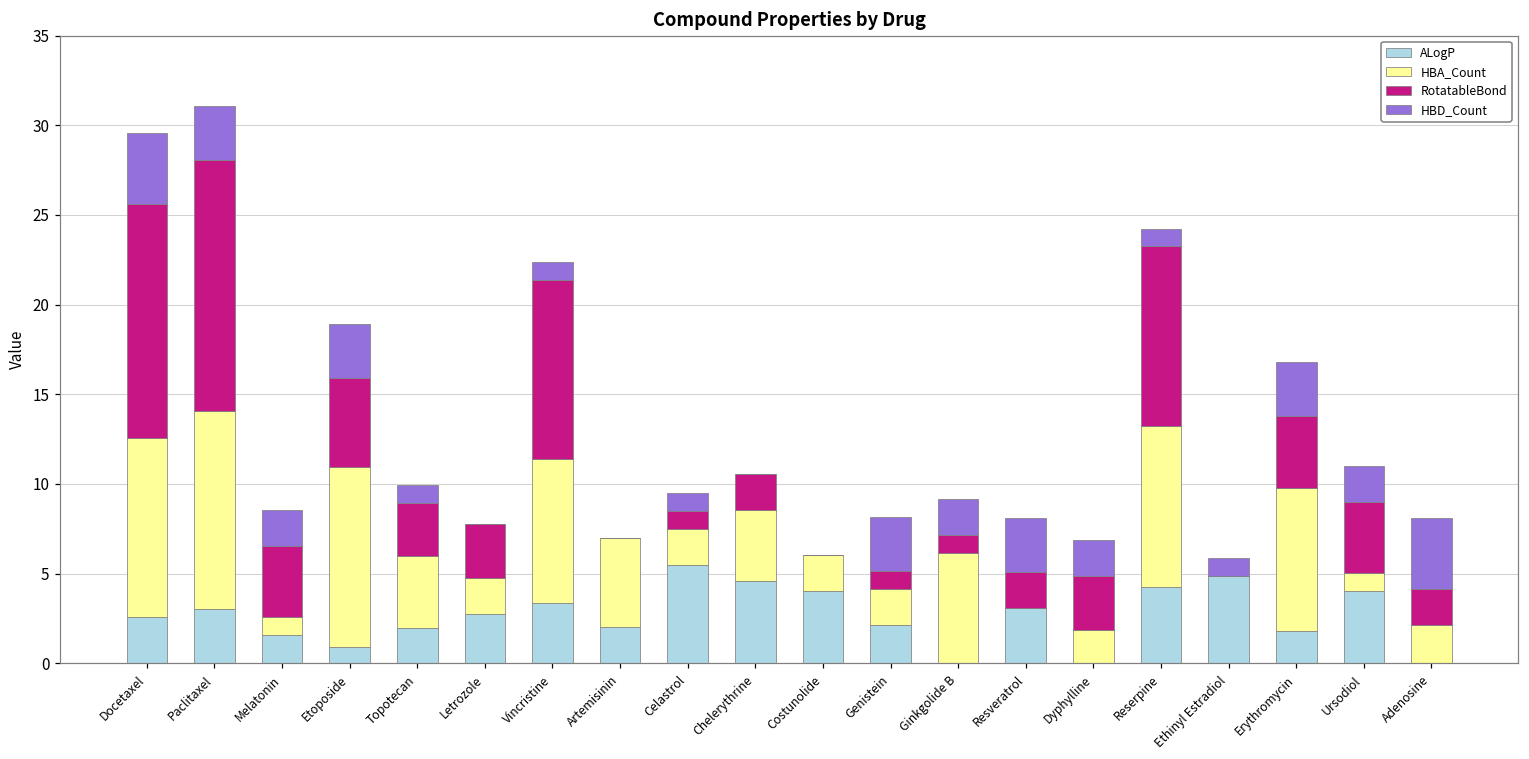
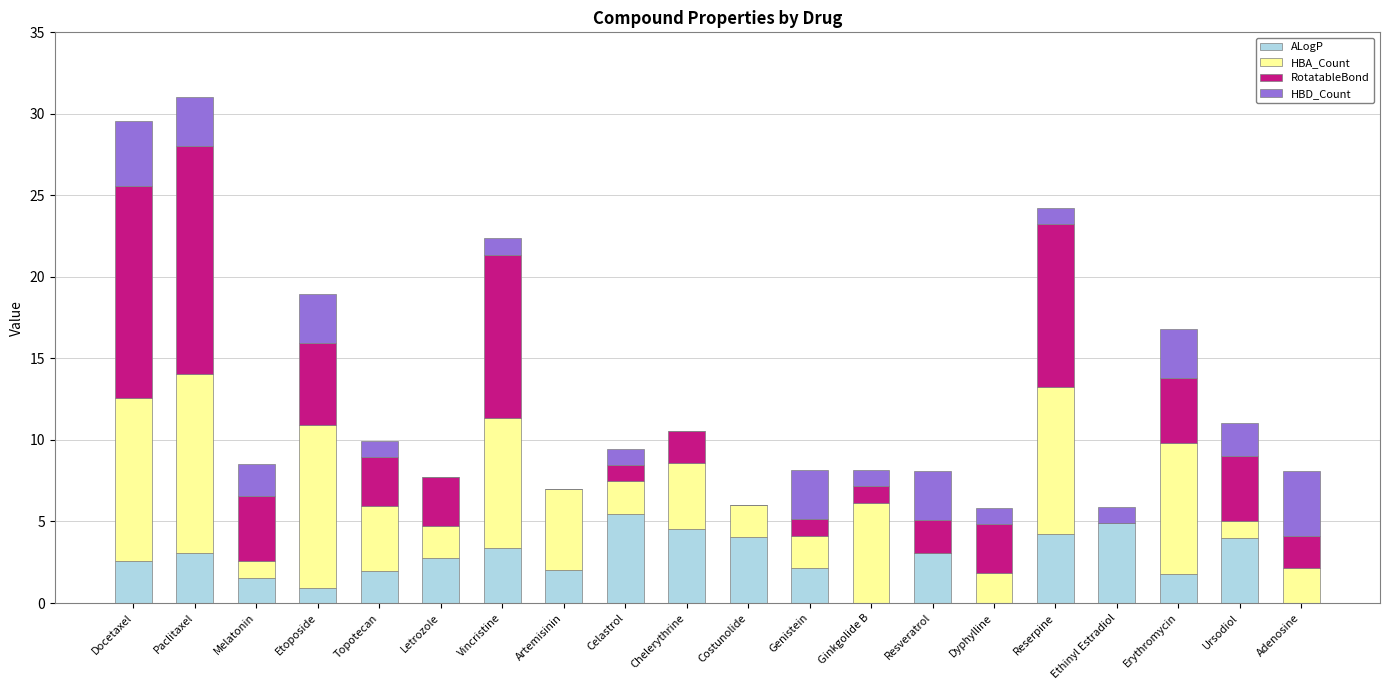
HBD_Count, Ginkgolide B: 2 -> 1
HBD_Count, Dyphylline: 2 -> 1
